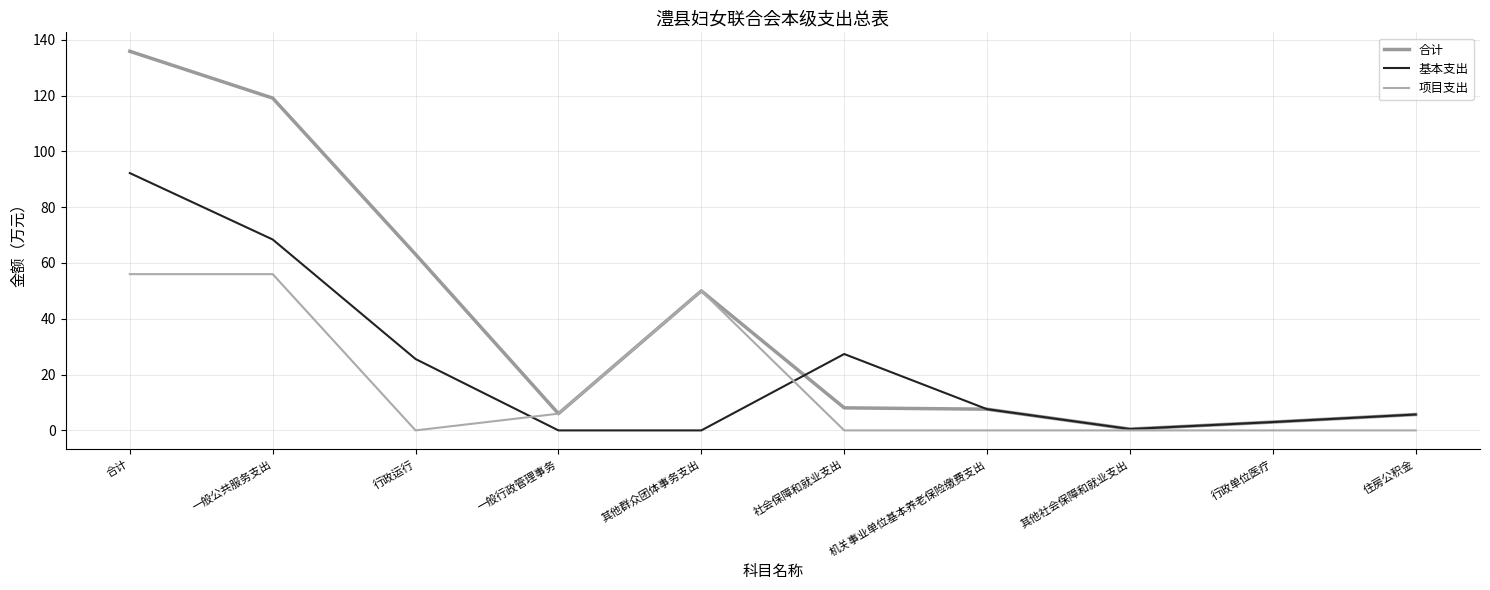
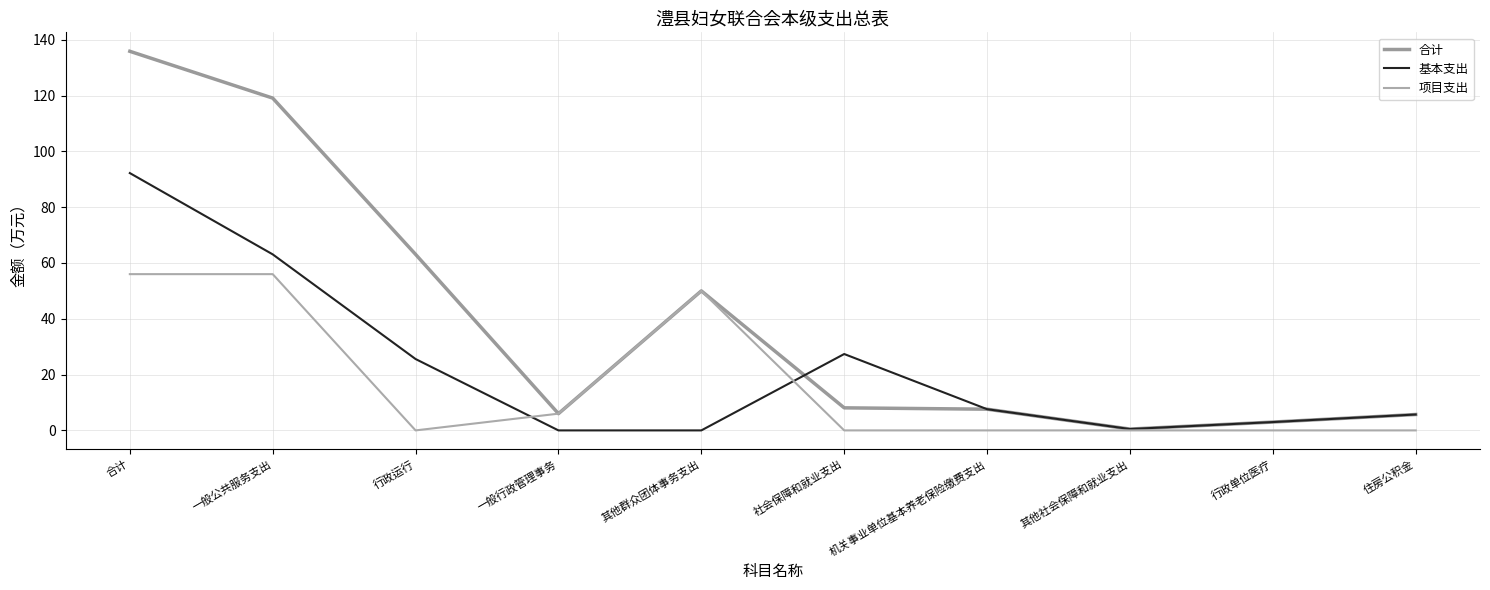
基本支出, 一般公共服务支出: 68 -> 63
